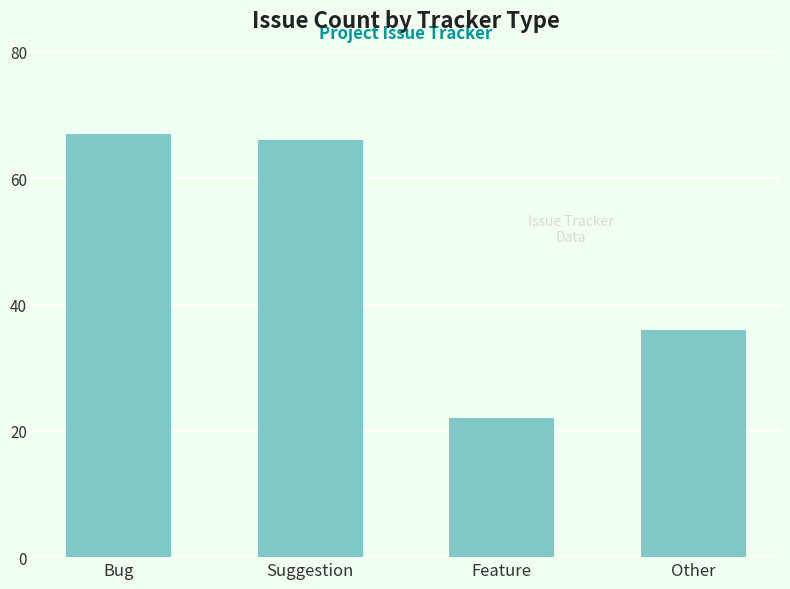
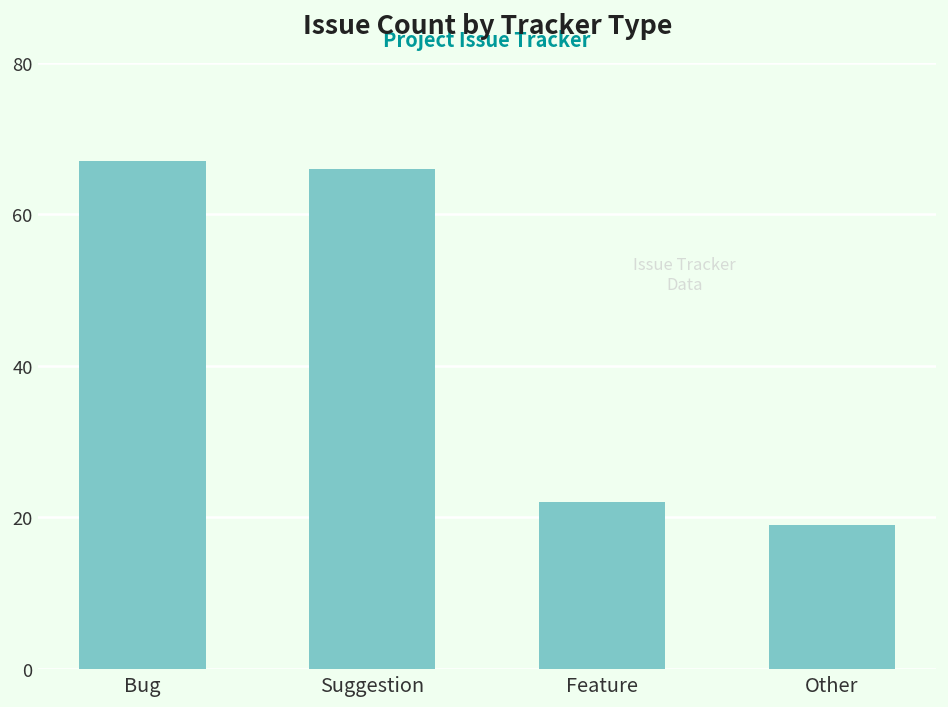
Other: 36 -> 19
